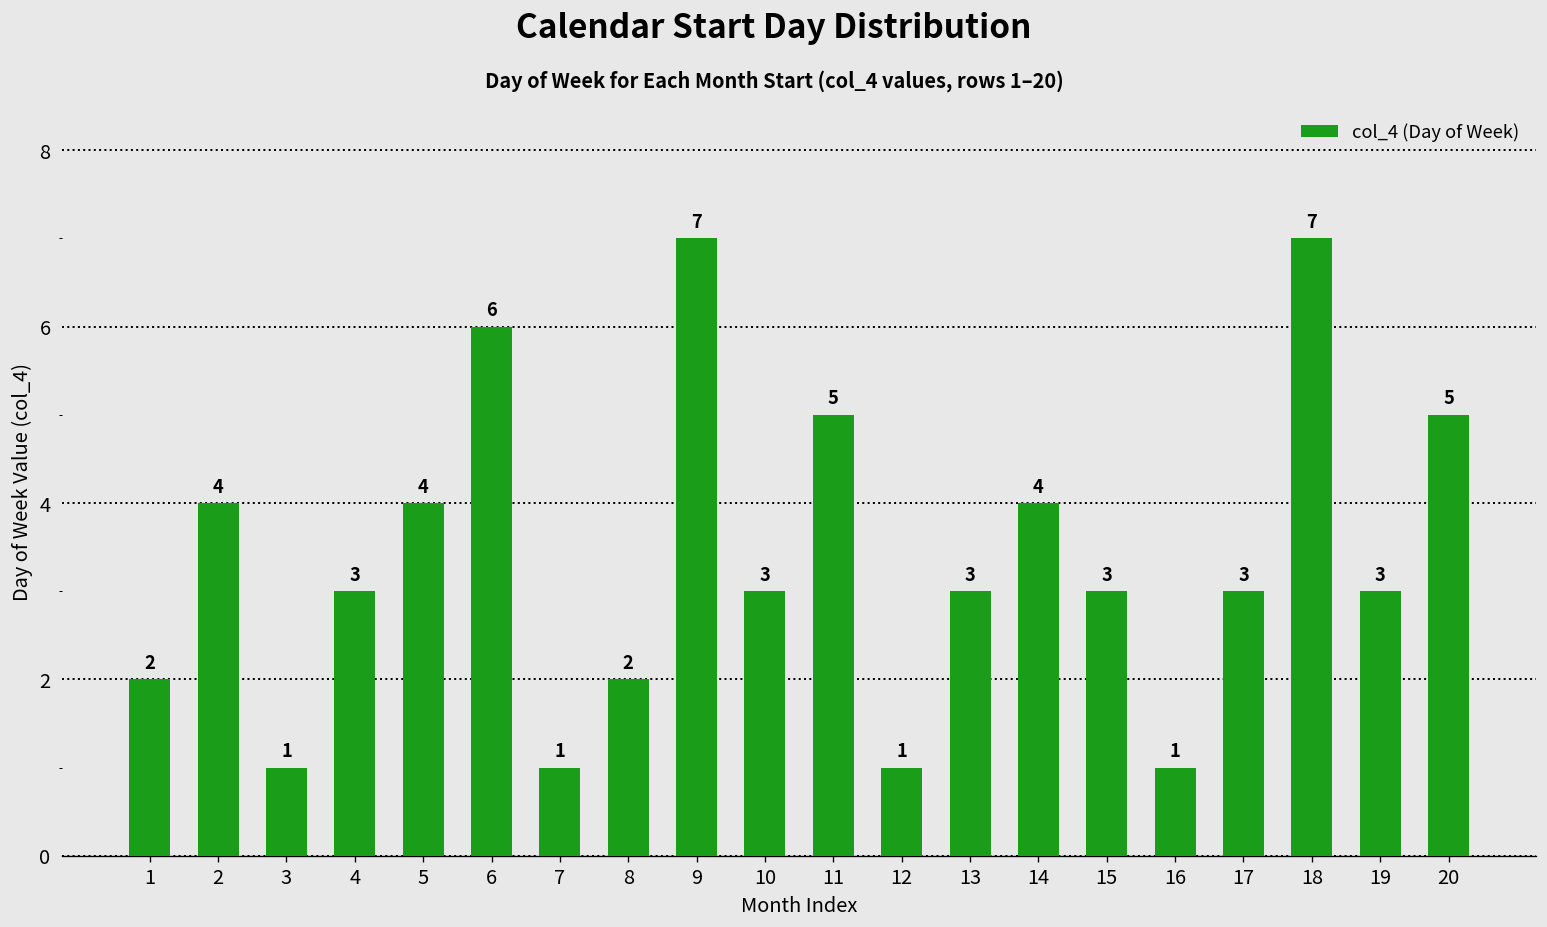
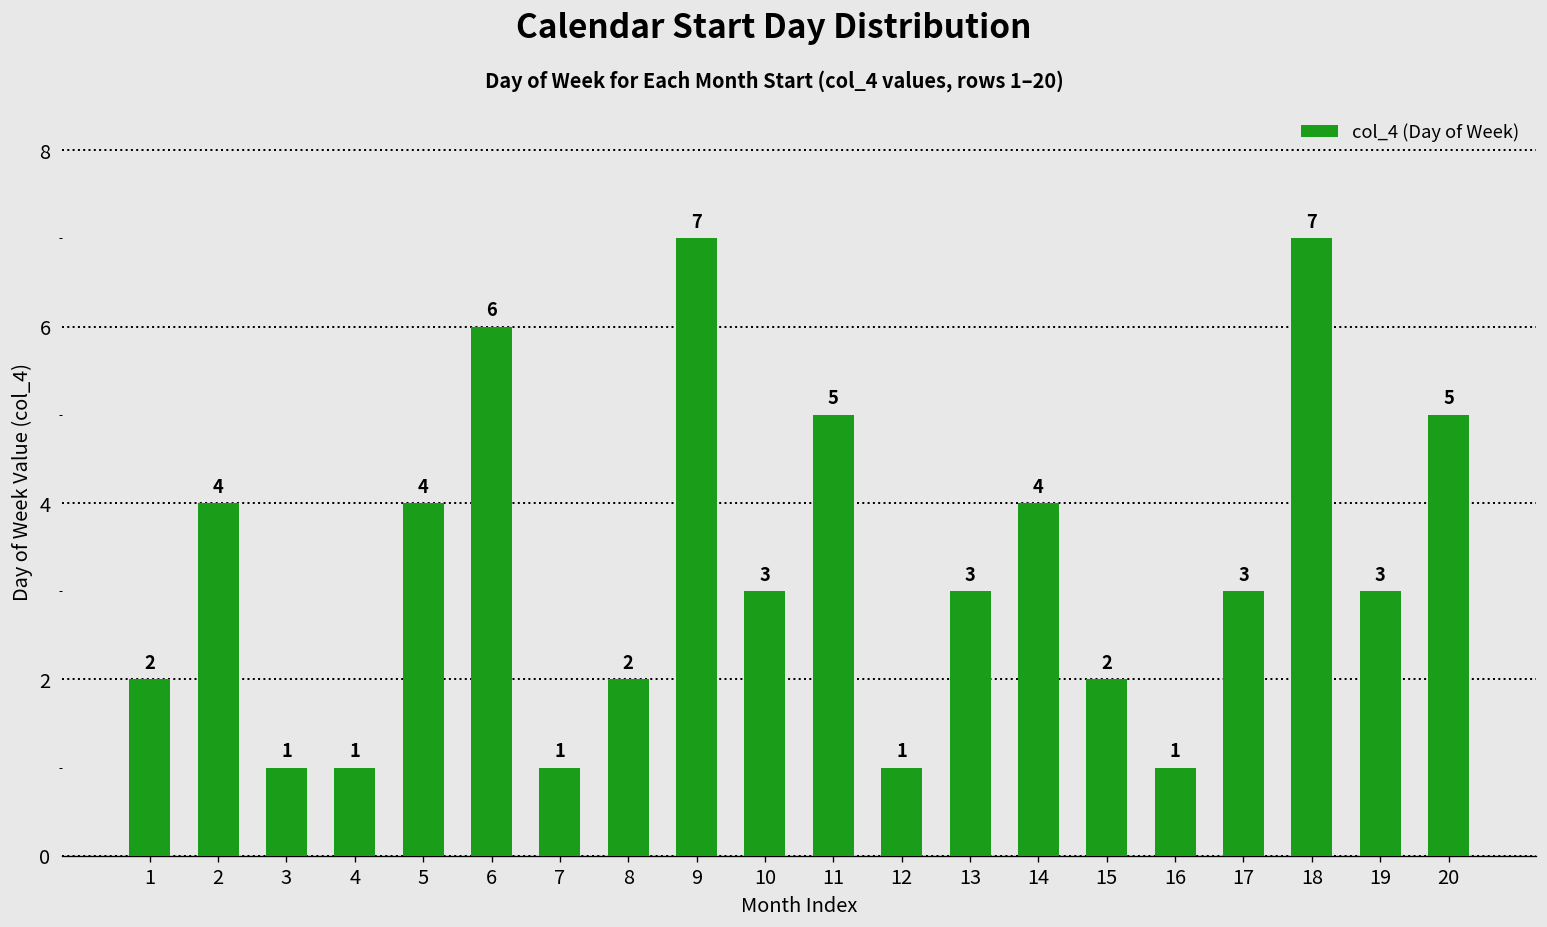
4: 3 -> 1
15: 3 -> 2
